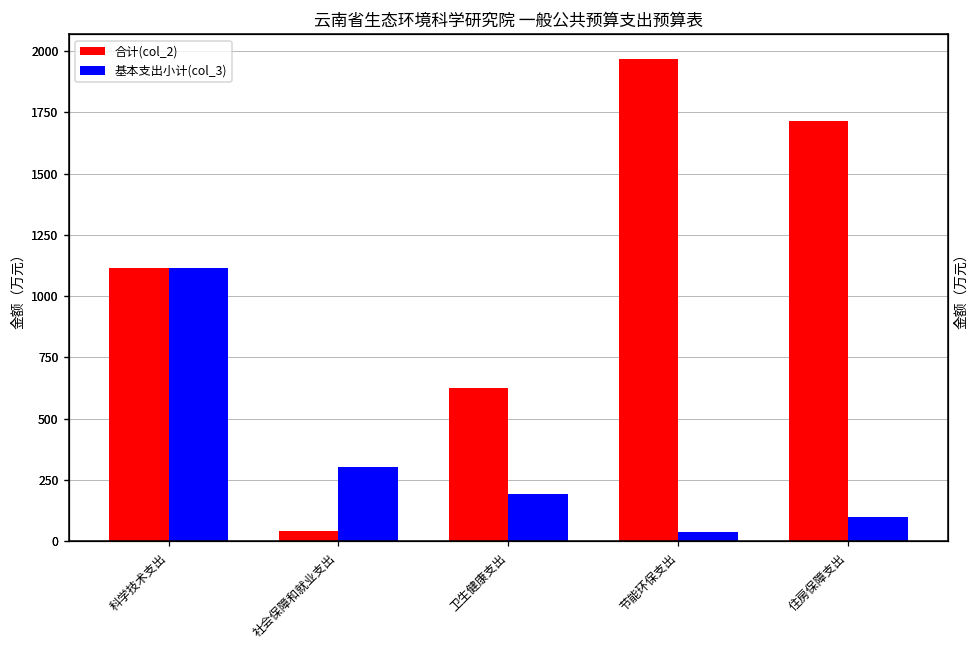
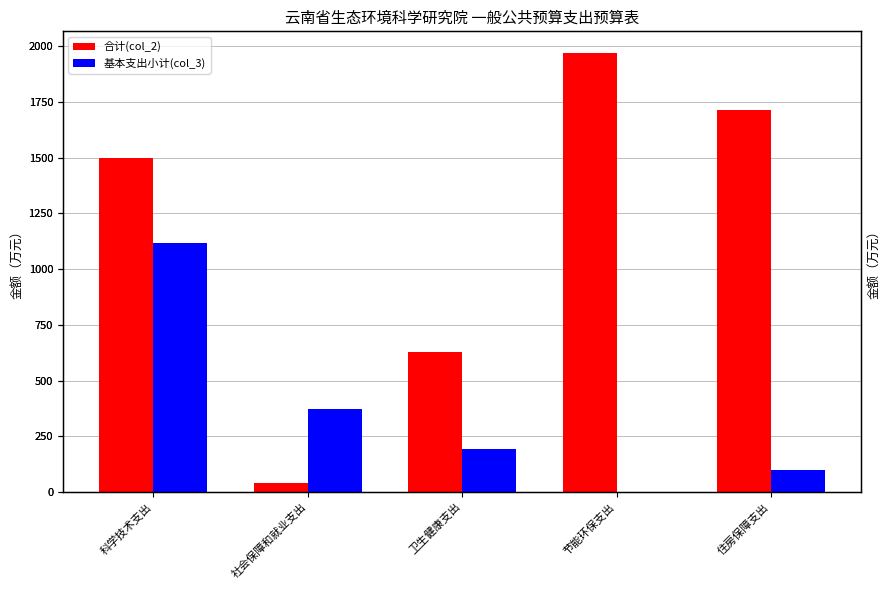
合计(col_2), 科学技术支出: 1120 -> 1500
基本支出小计(col_3), 社会保障和就业支出: 300 -> 370
基本支出小计(col_3), 节能环保支出: 40 -> 0
